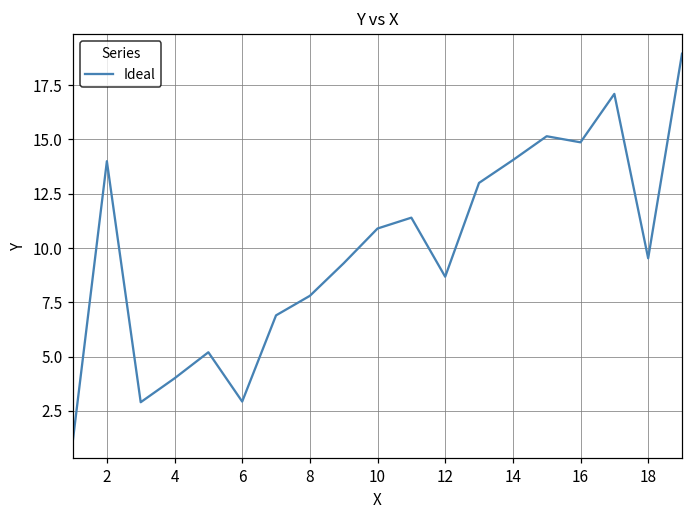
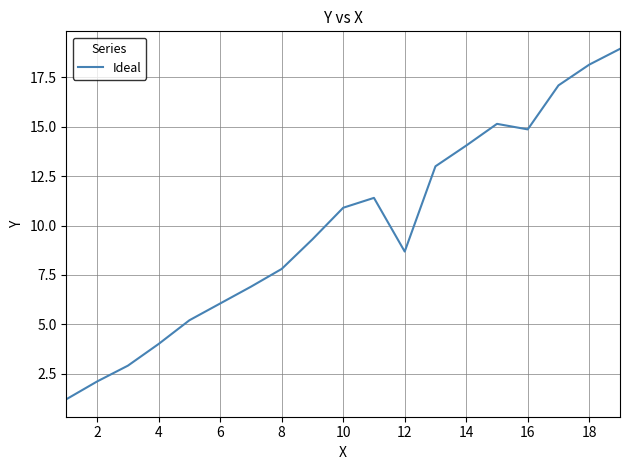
2: 14.0 -> 2.1
6: 2.9 -> 6.1
18: 9.5 -> 18.2
